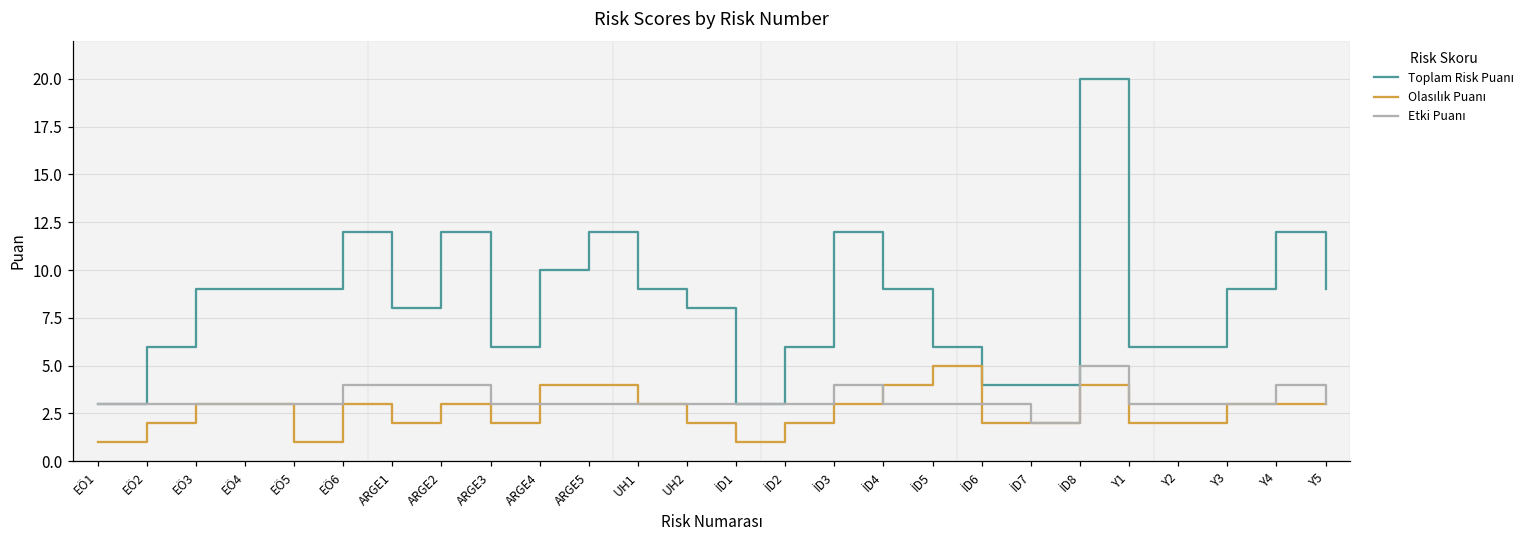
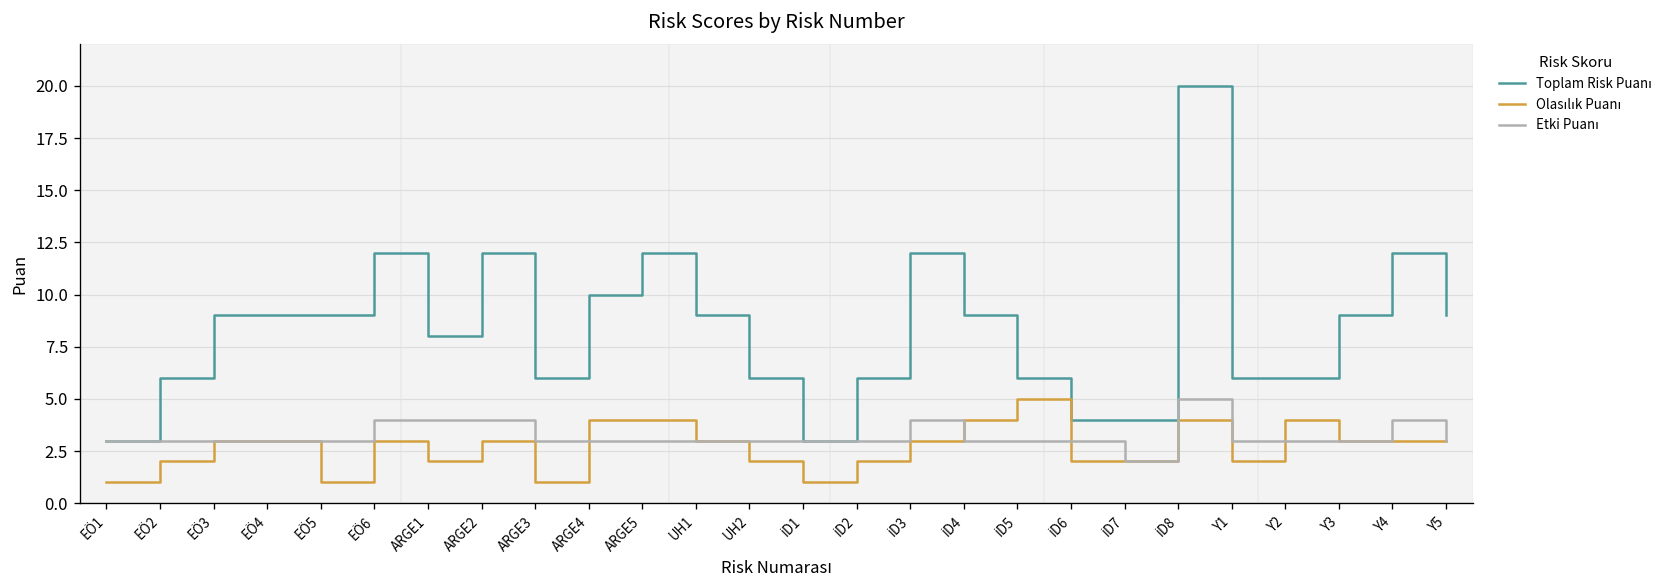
Olasılık Puanı, ARGE3: 2 -> 1
Toplam Risk Puanı, UH2: 8 -> 6
Olasılık Puanı, Y2: 2 -> 4
